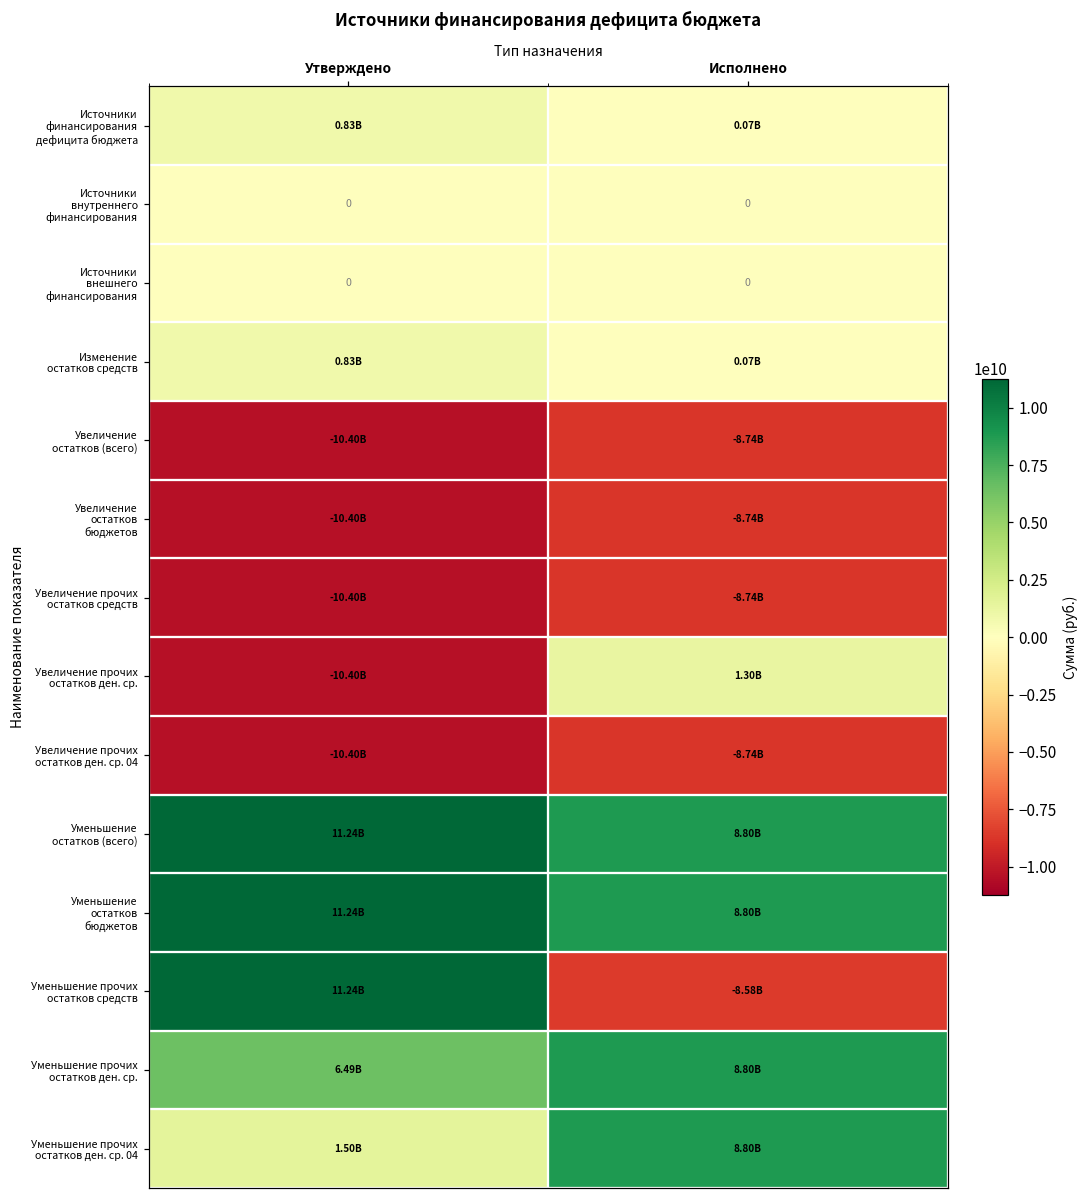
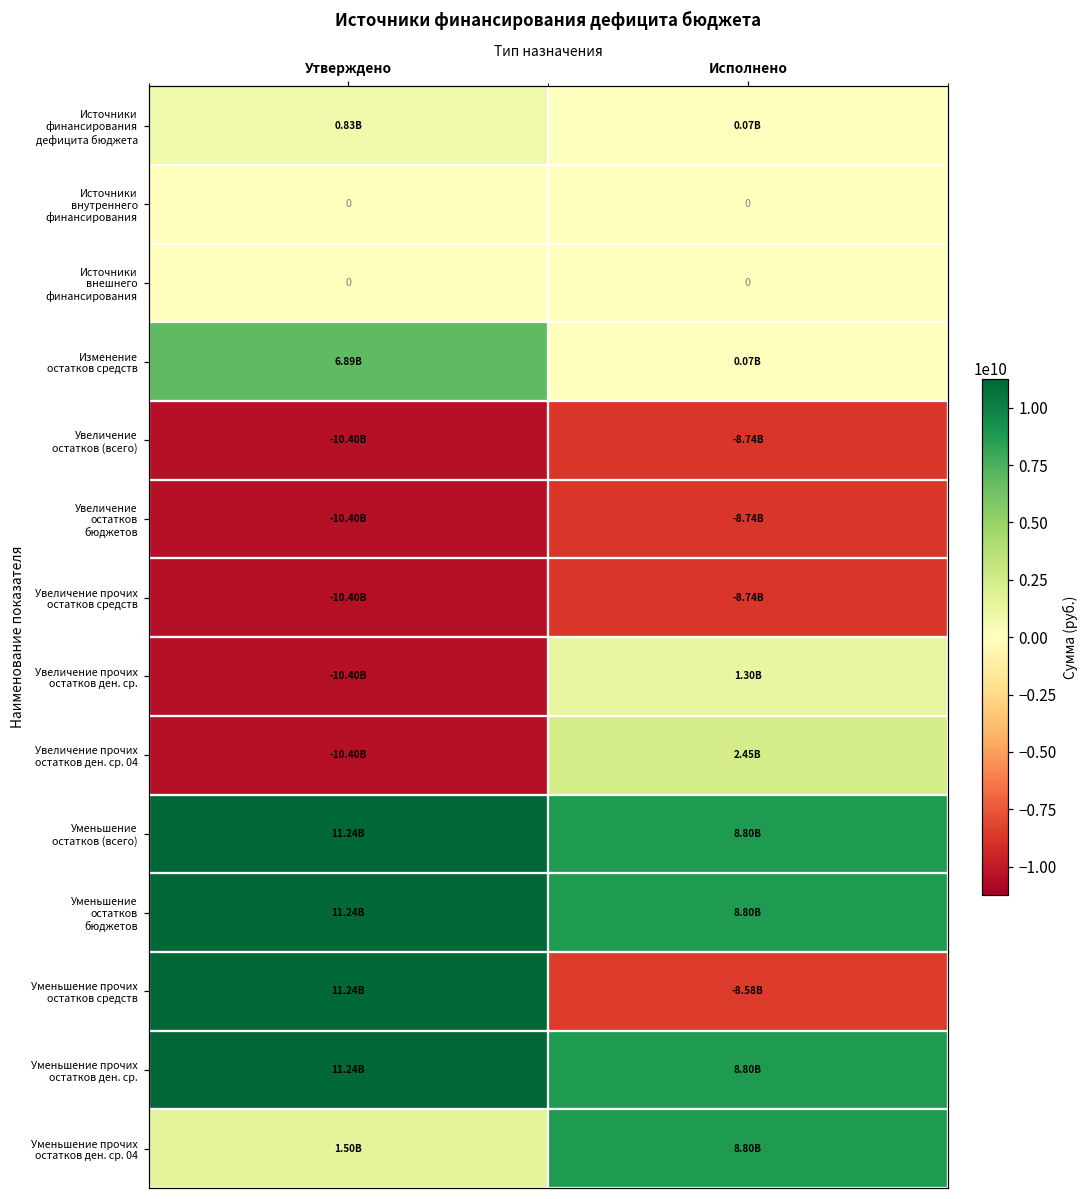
Изменение остатков средств, Утверждено: 0.83B -> 6.89B
Увеличение прочих остатков ден. ср. 04, Исполнено: -8.74B -> 2.45B
Уменьшение прочих остатков ден. ср., Утверждено: 6.49B -> 11.24B
